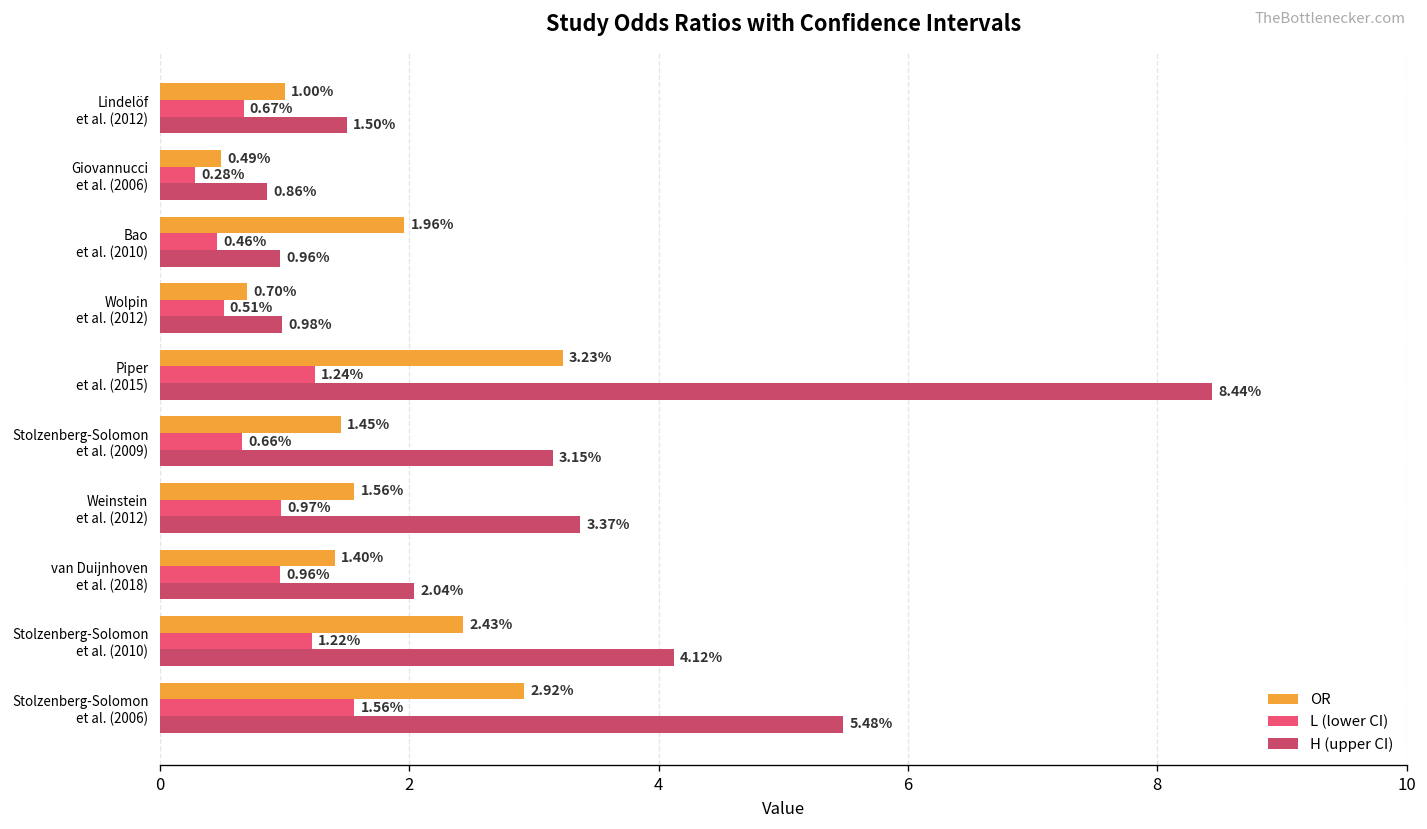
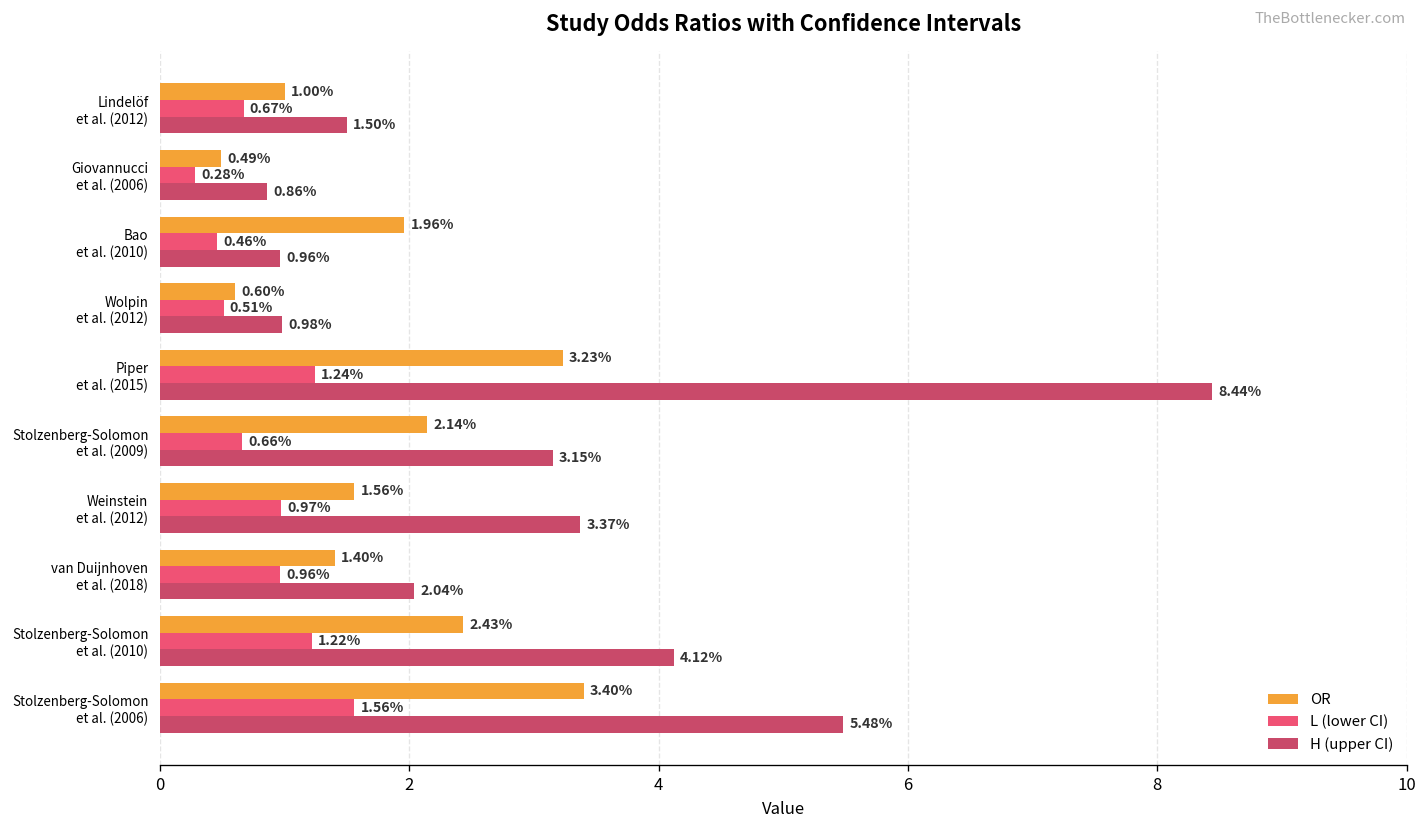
OR, Wolpin et al. (2012): 0.70% -> 0.60%
OR, Stolzenberg-Solomon et al. (2009): 1.45% -> 2.14%
OR, Stolzenberg-Solomon et al. (2006): 2.92% -> 3.40%
